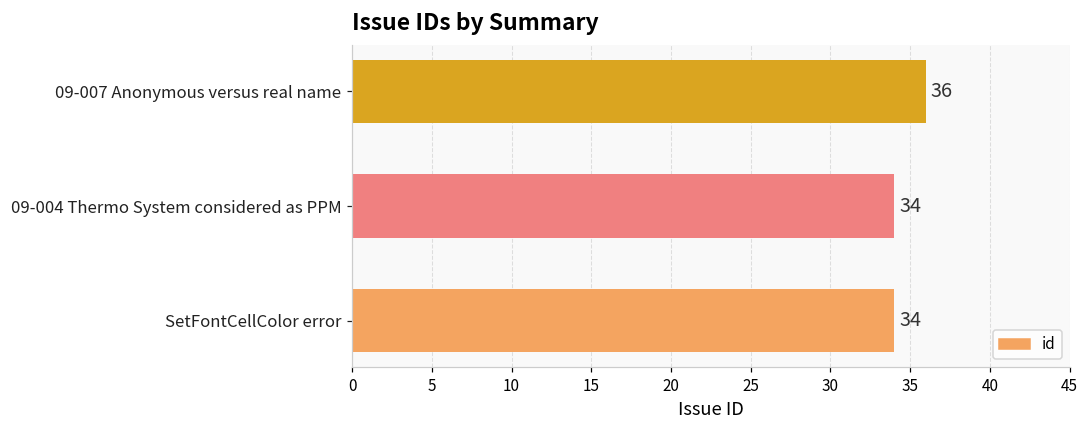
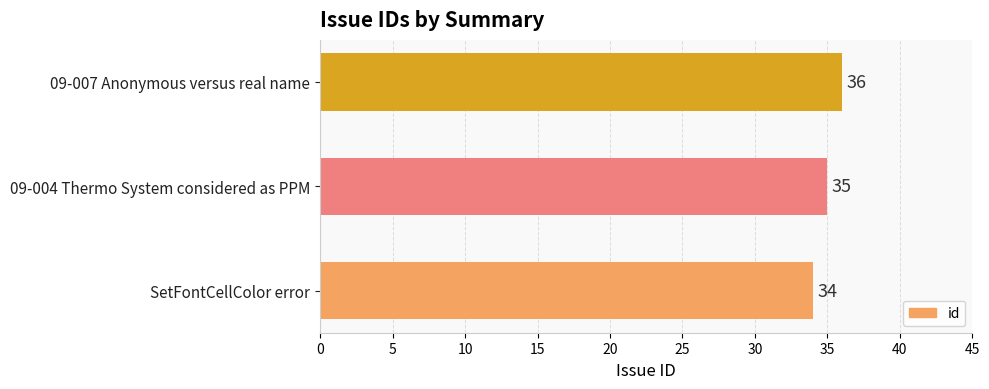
09-004 Thermo System considered as PPM: 34 -> 35
